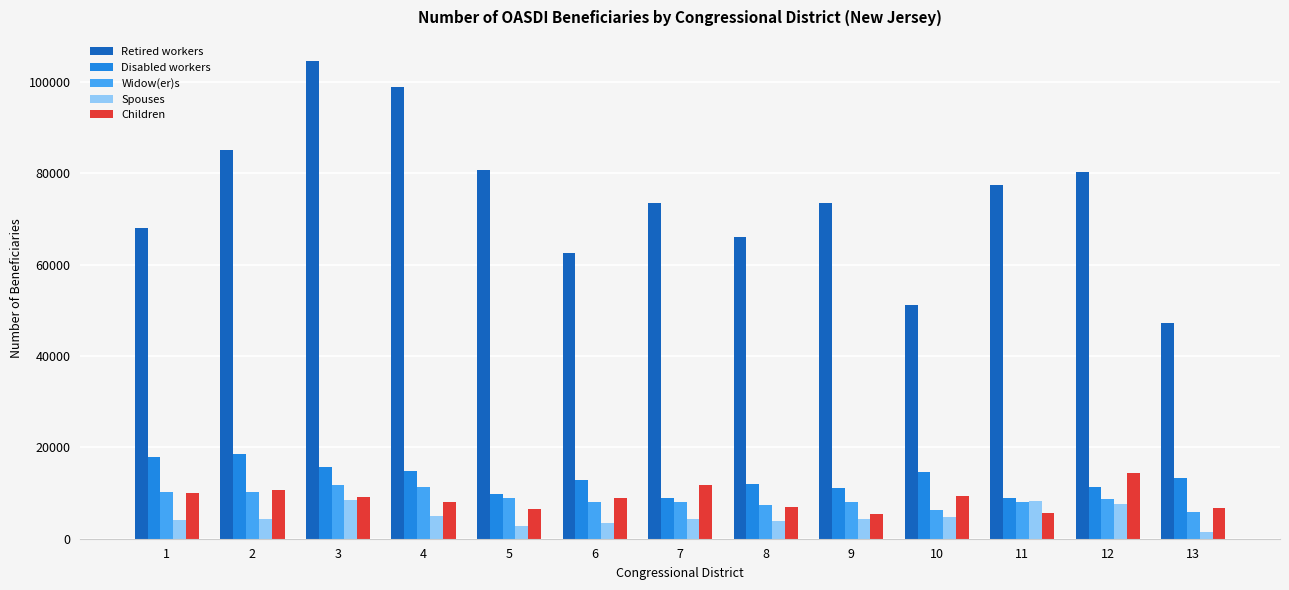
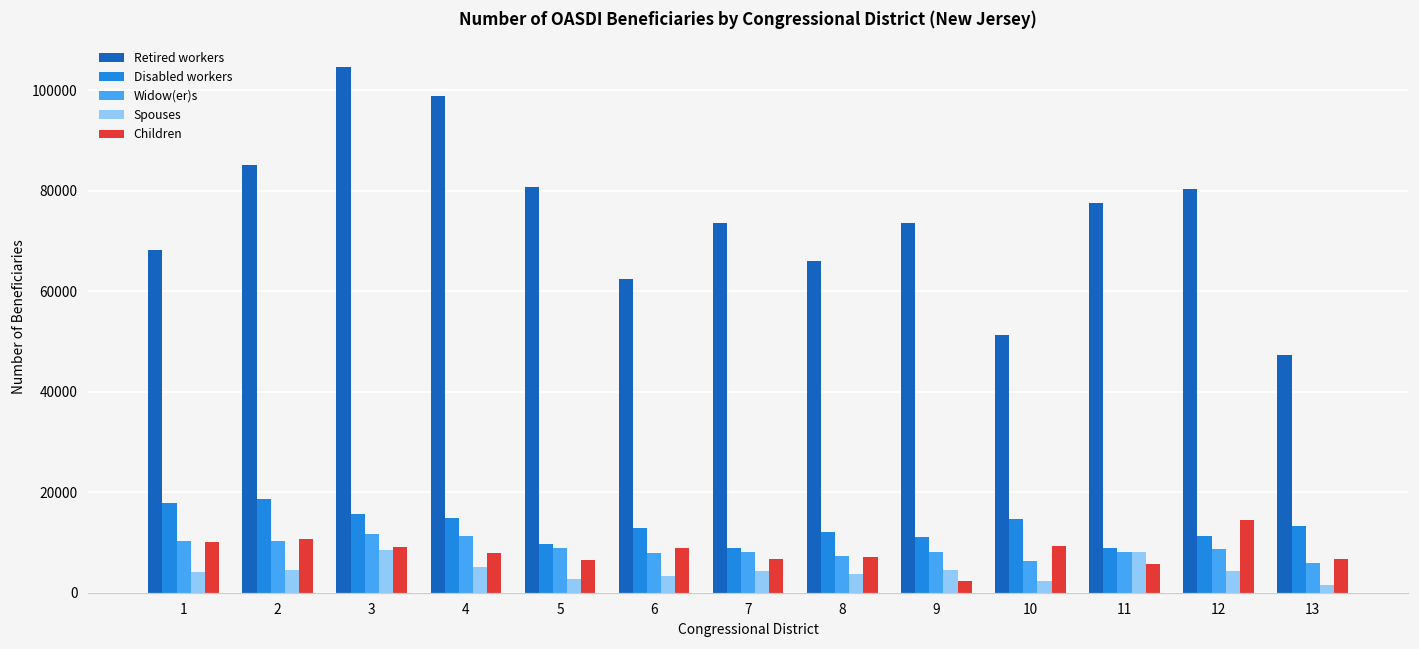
Children, 7: 12000 -> 7000
Children, 9: 5000 -> 2000
Spouses, 10: 5000 -> 2000
Spouses, 12: 8000 -> 4000
